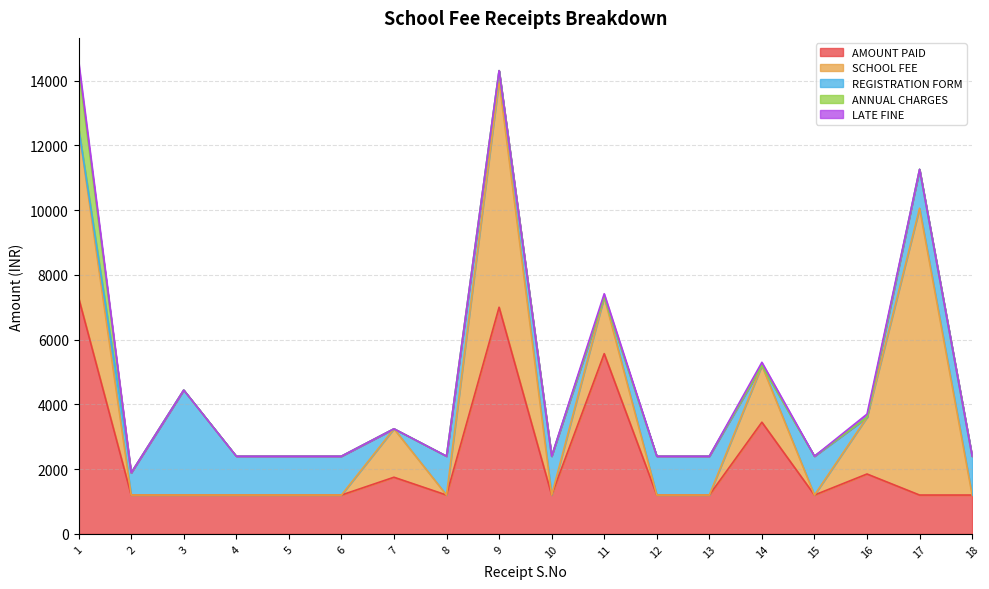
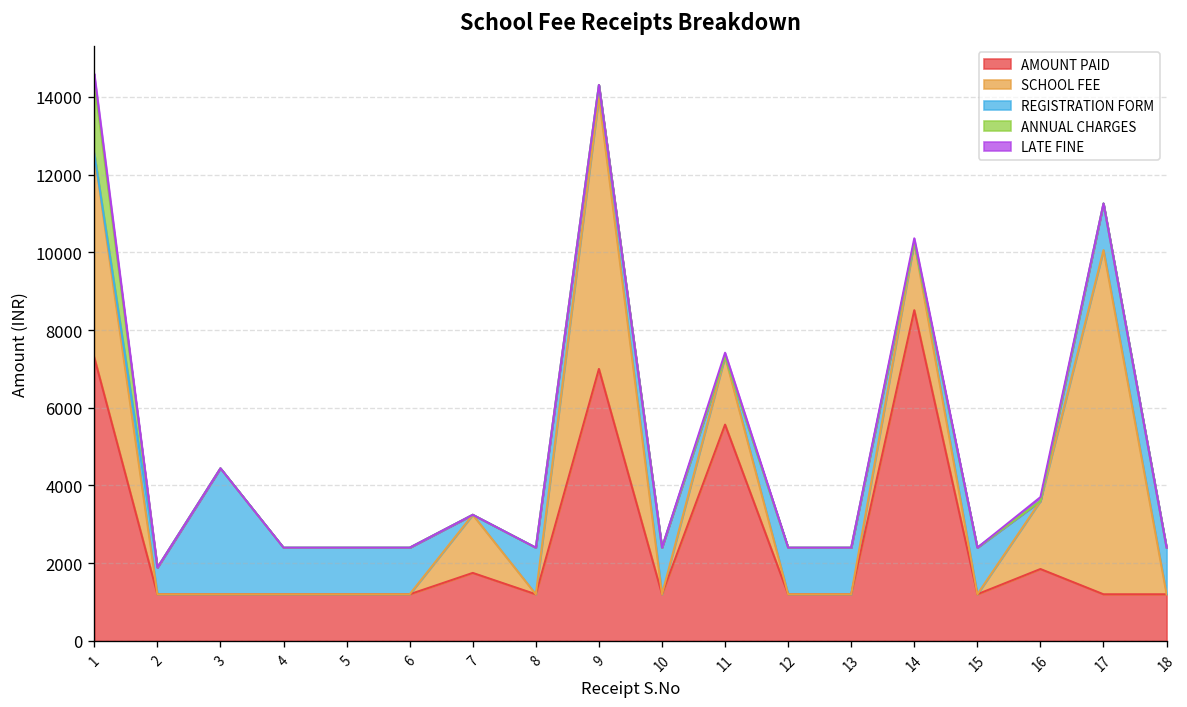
AMOUNT PAID, 14: 3500 -> 8500
